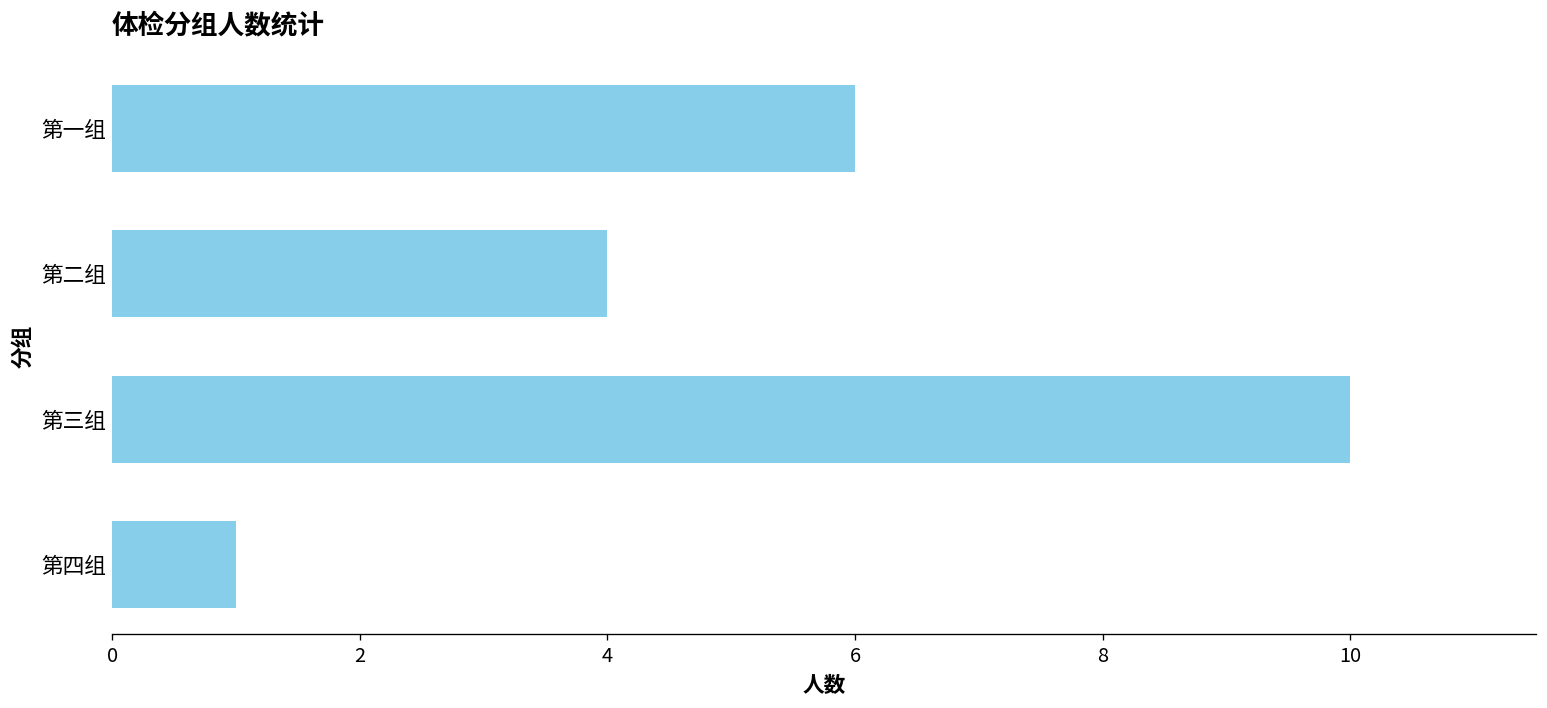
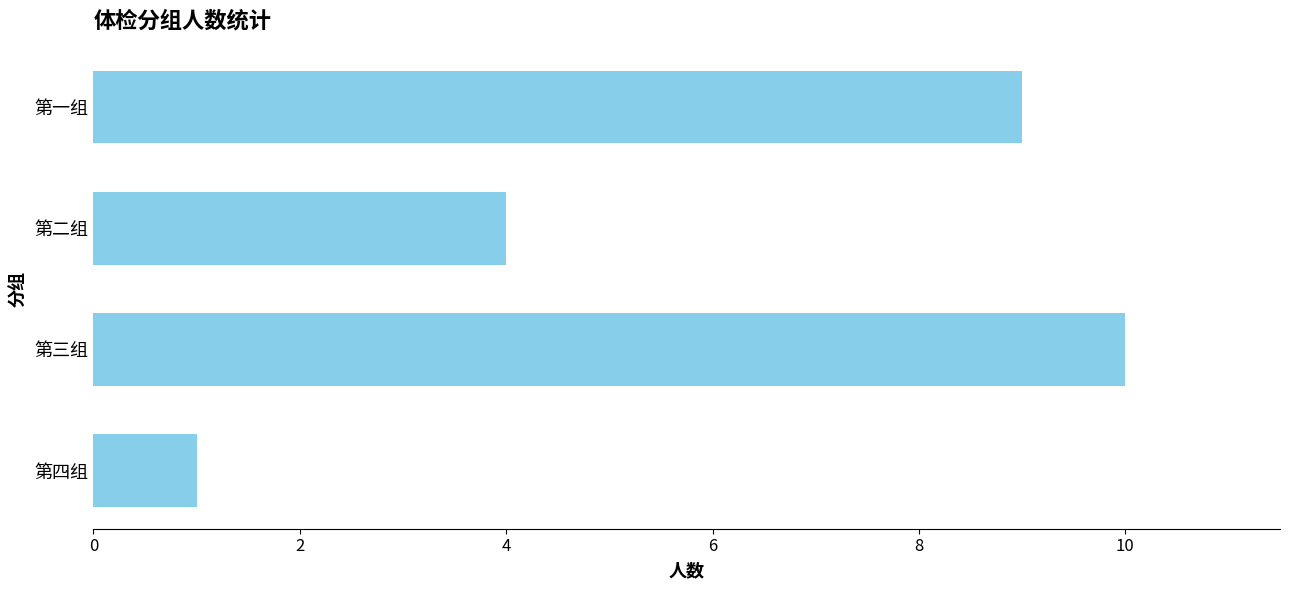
第一组: 6 -> 9
